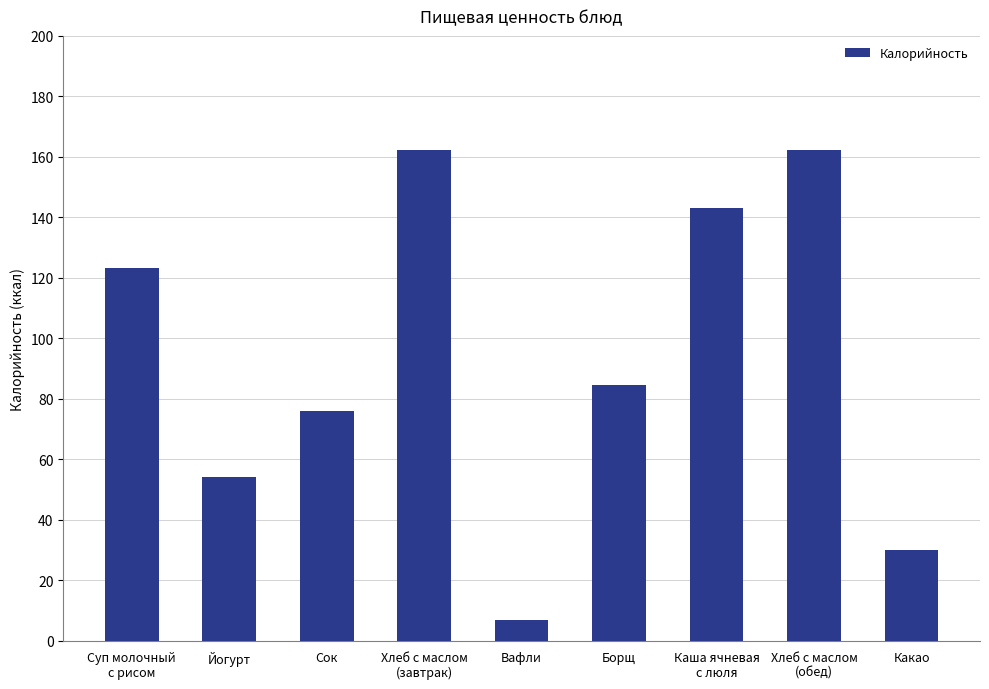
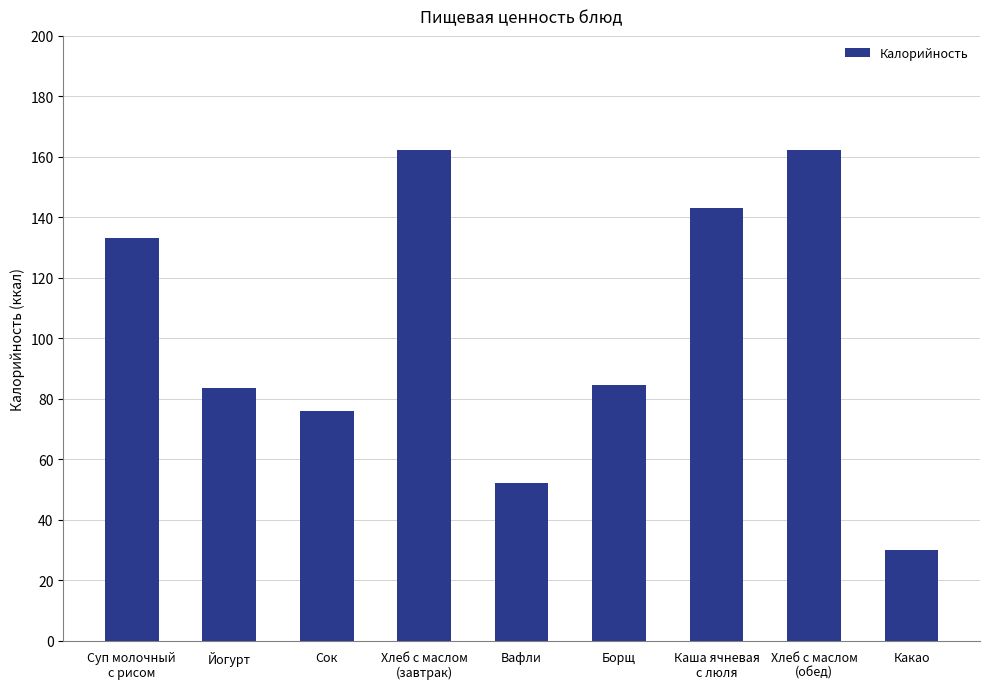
Суп молочный с рисом: 123 -> 133
Йогурт: 54 -> 84
Вафли: 7 -> 52
